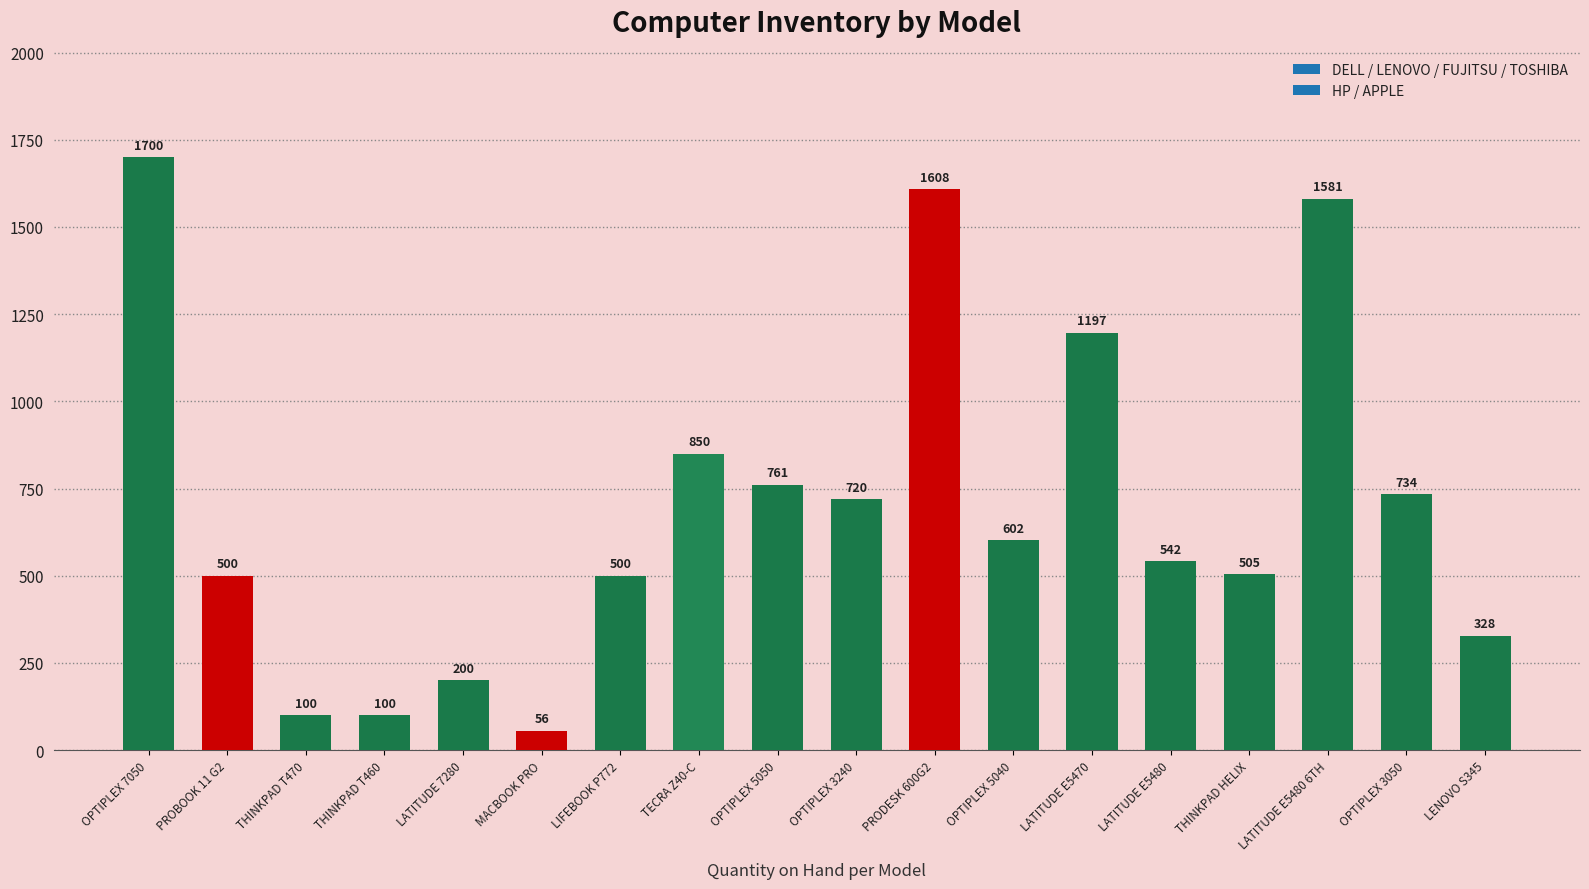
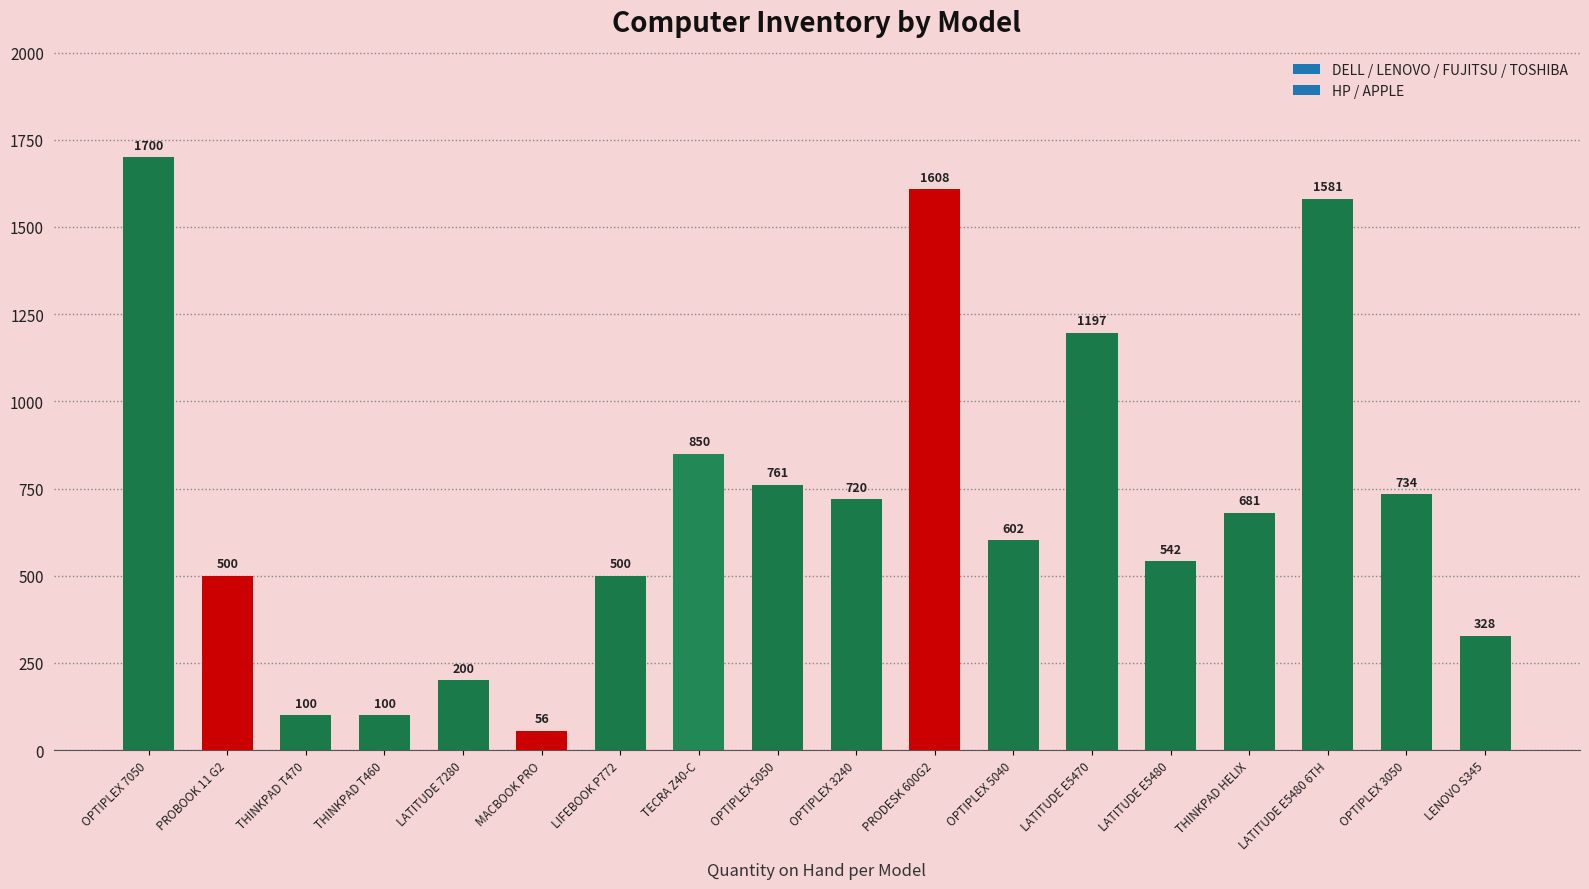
THINKPAD HELIX: 505 -> 681
